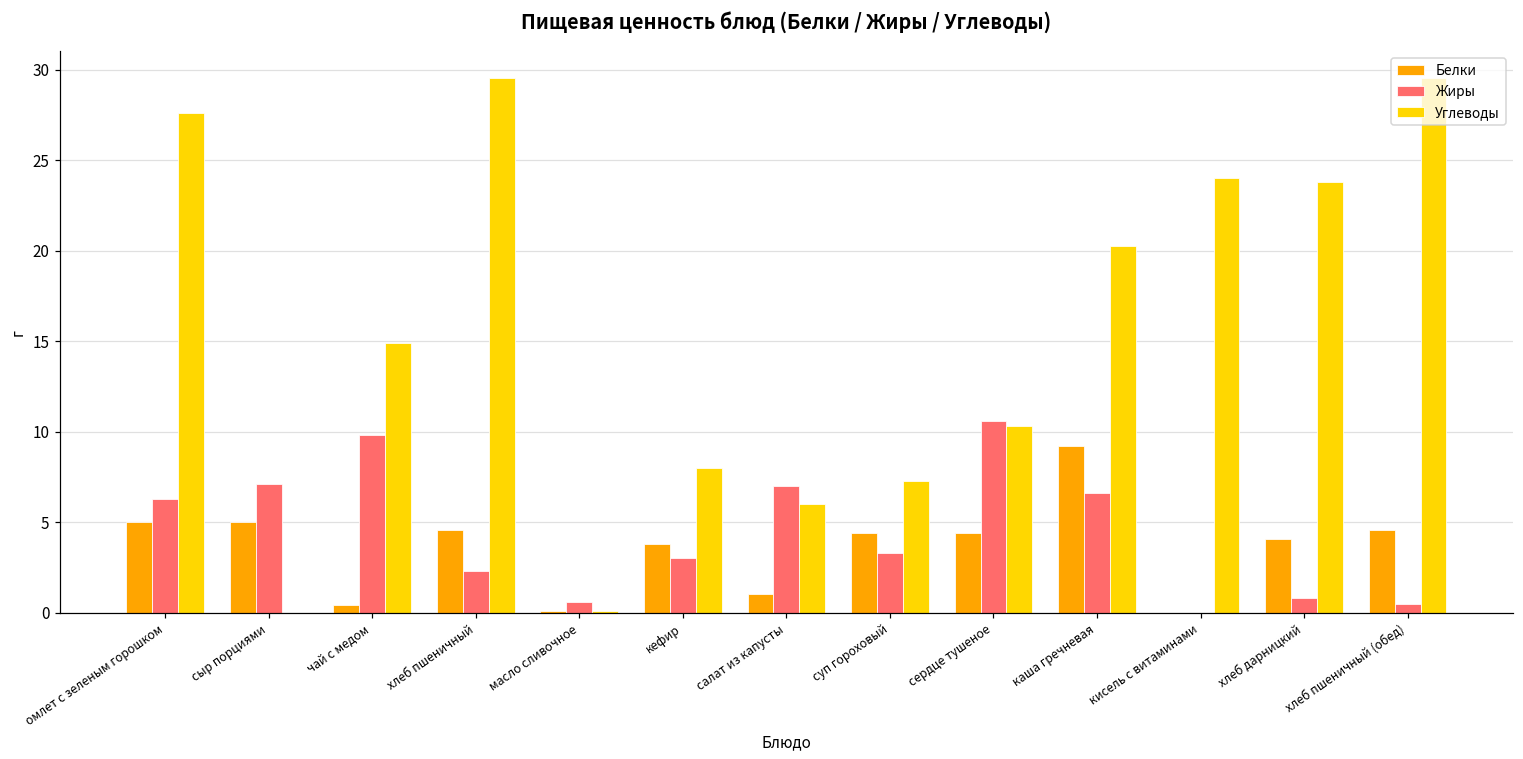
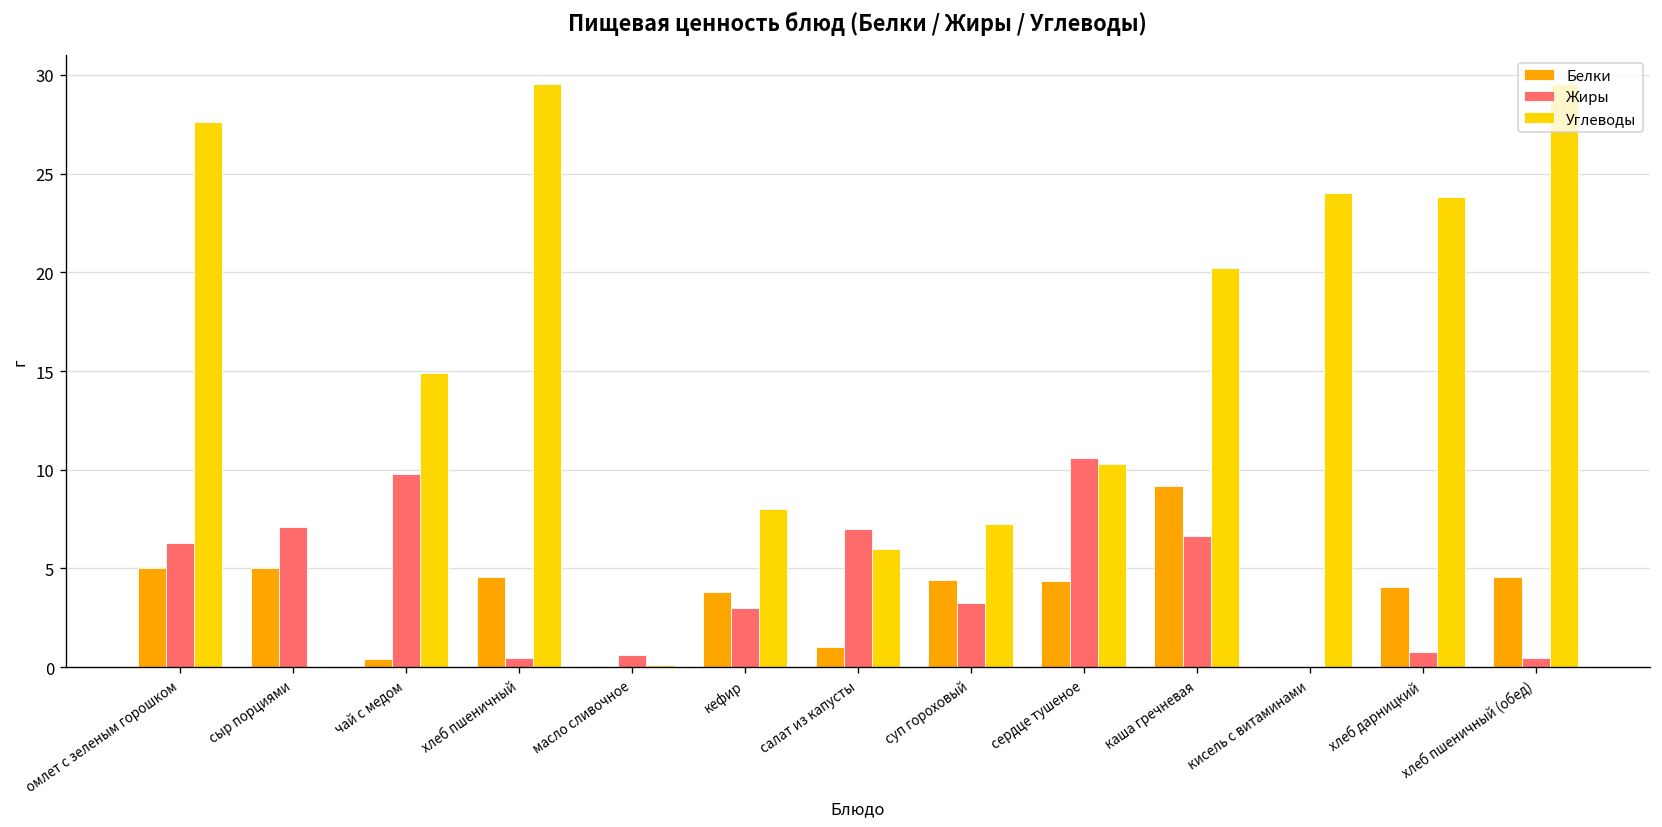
Жиры, хлеб пшеничный: 2.3 -> 0.5
